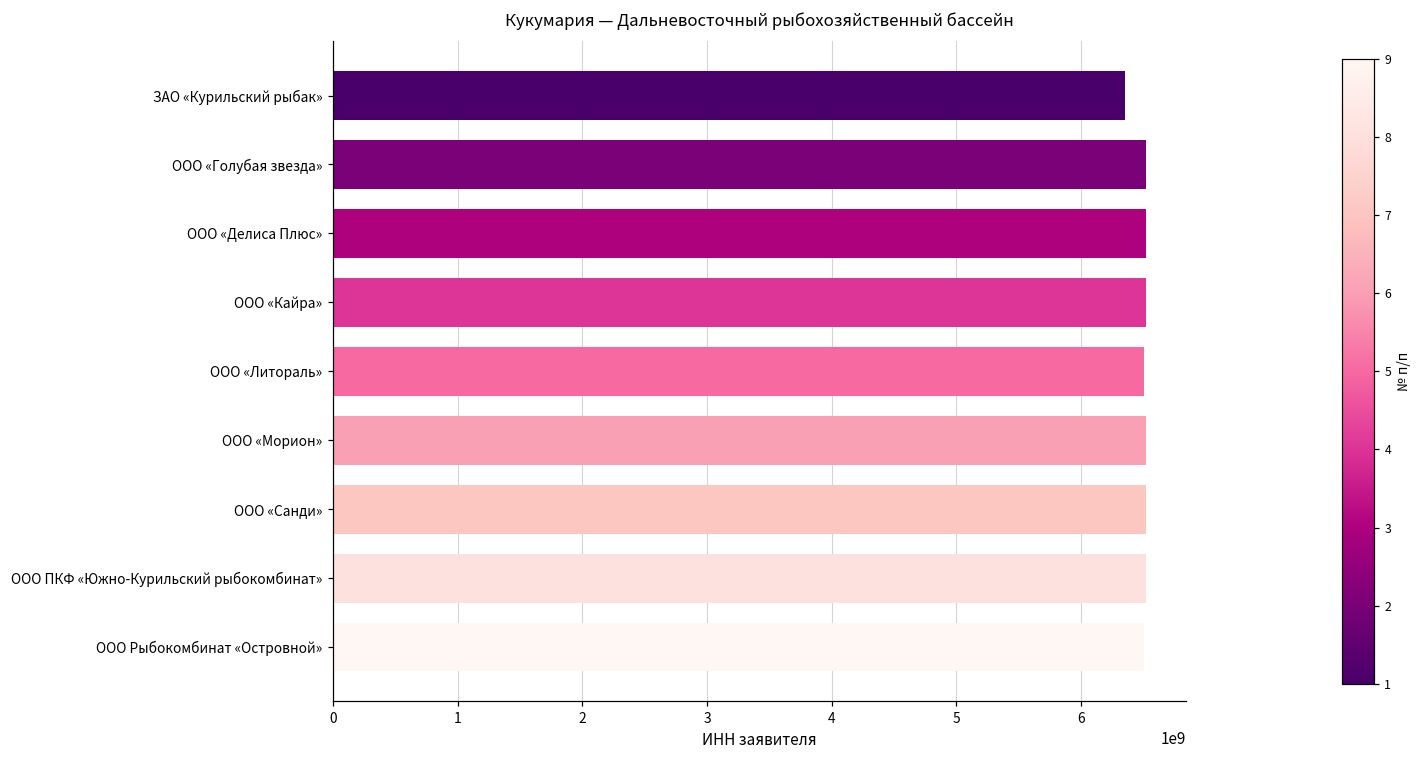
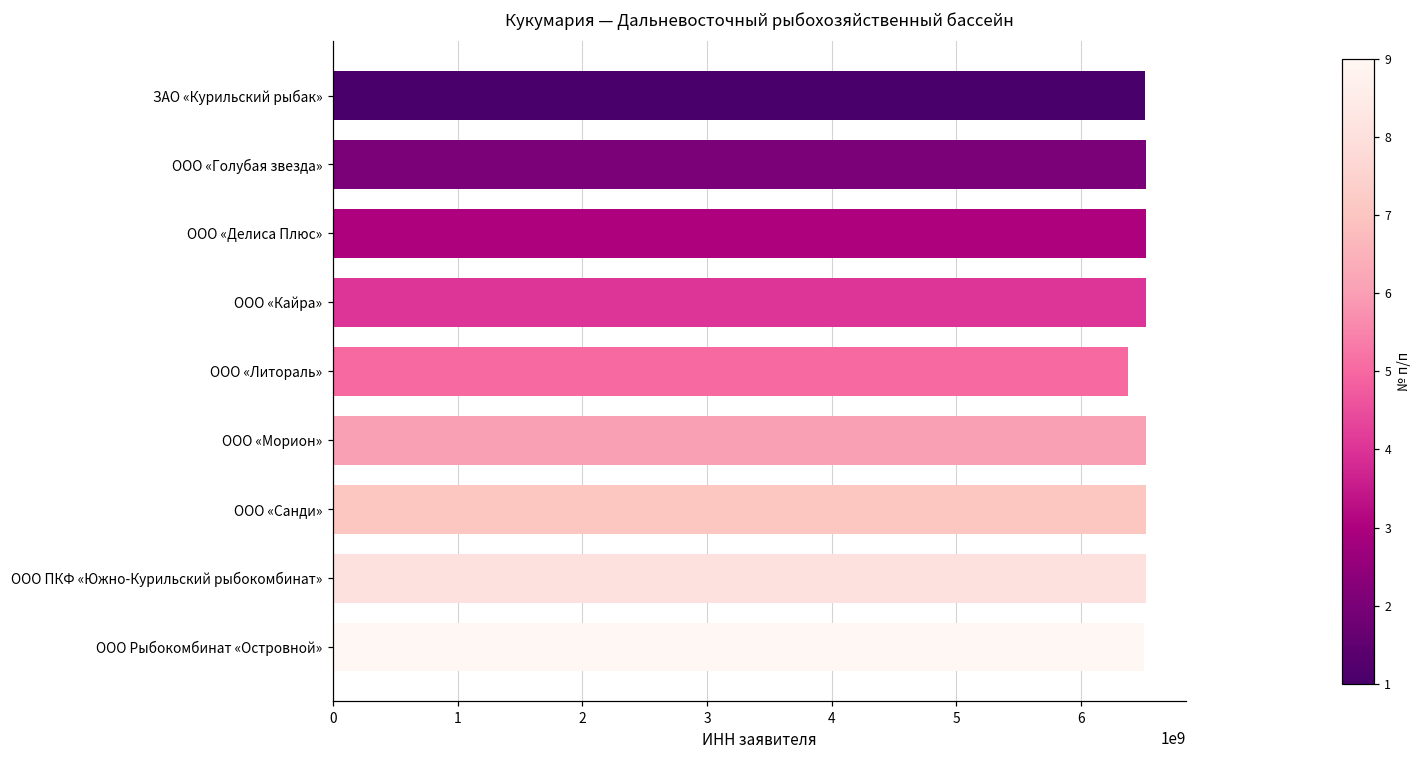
ЗАО «Курильский рыбак»: 6350000000 -> 6510000000
ООО «Литораль»: 6500000000 -> 6380000000
